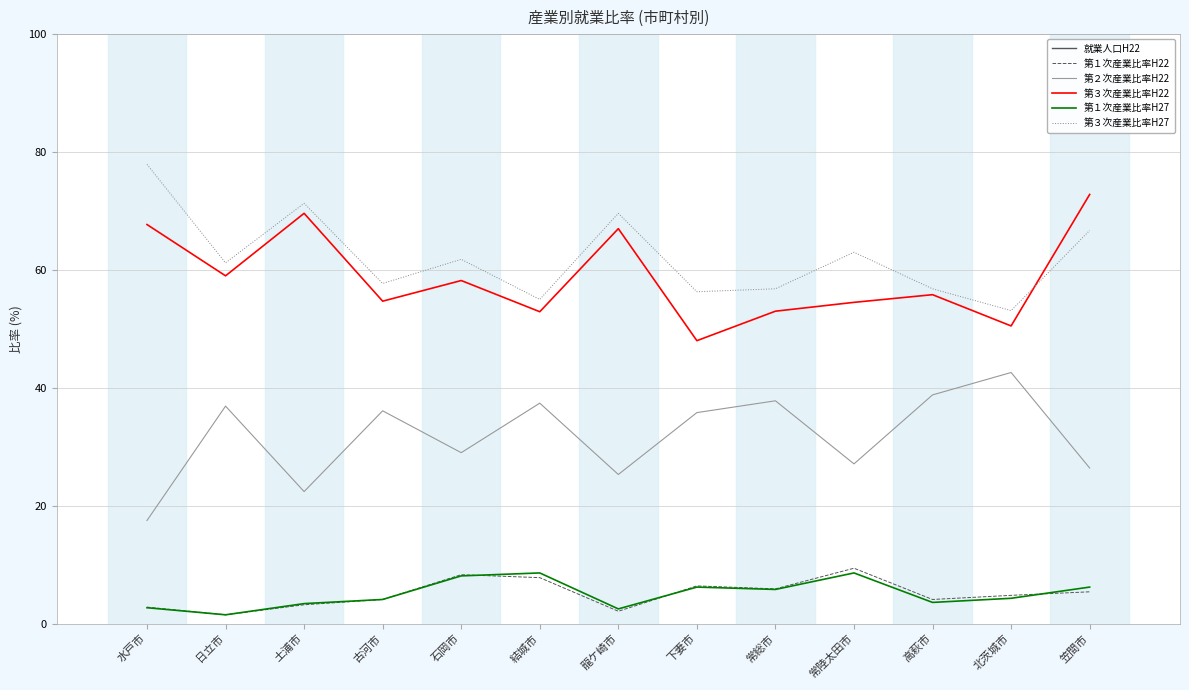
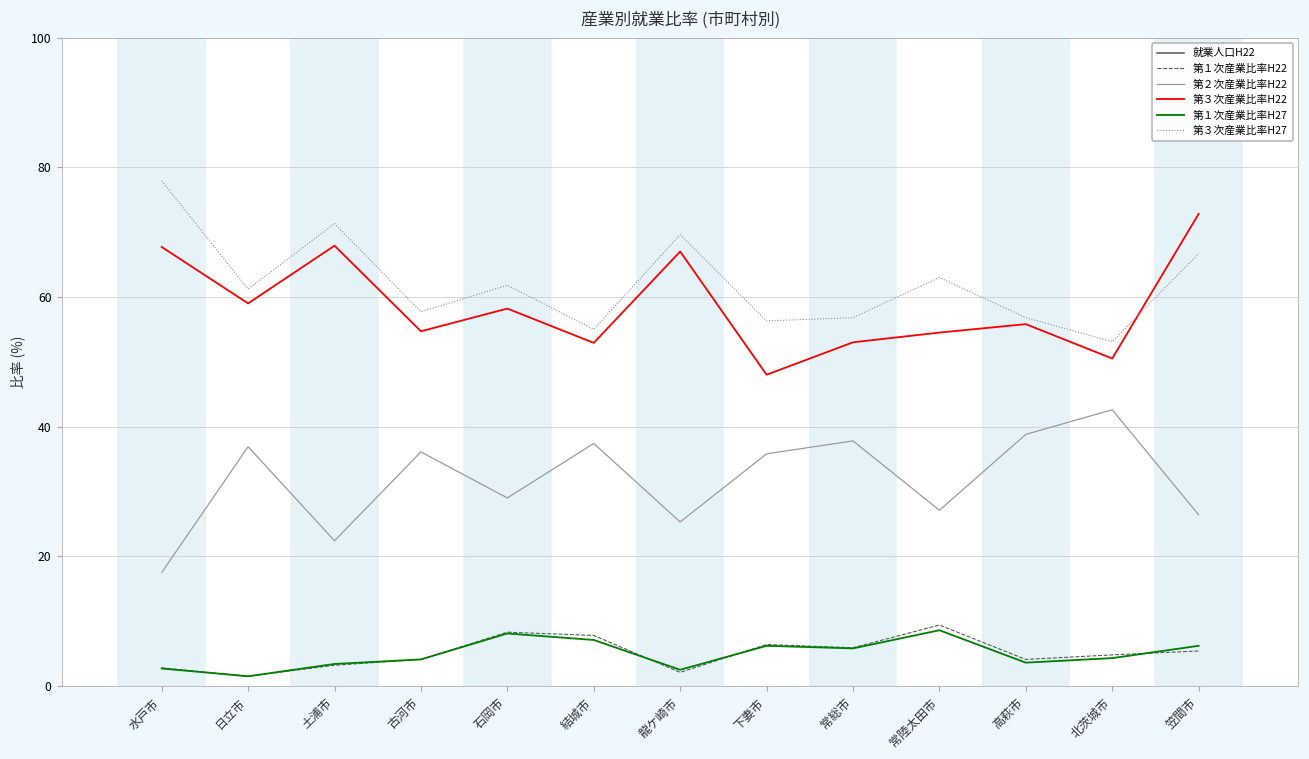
第３次産業比率H22, 土浦市: 70 -> 68
第１次産業比率H27, 結城市: 9 -> 7
